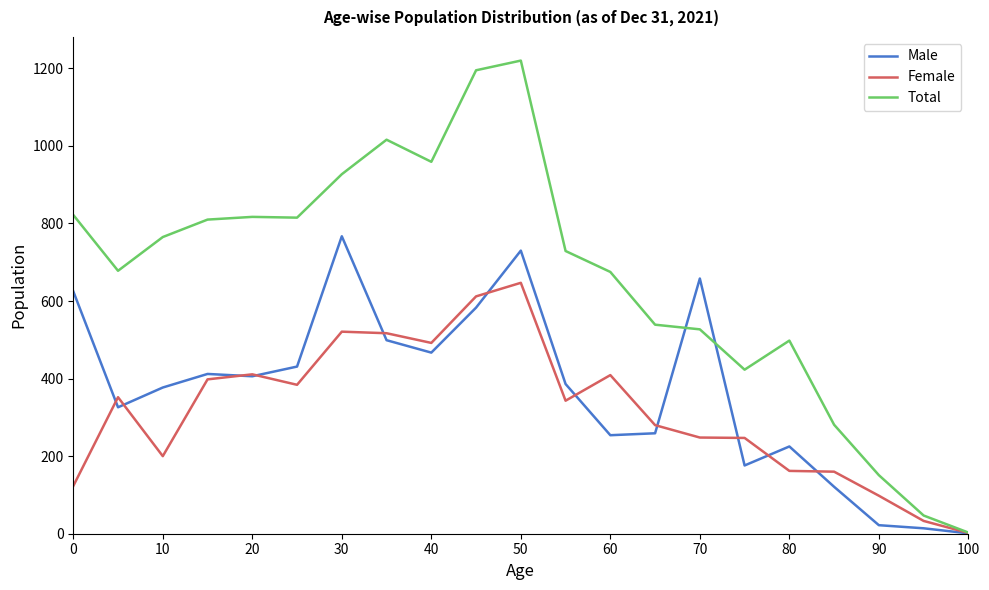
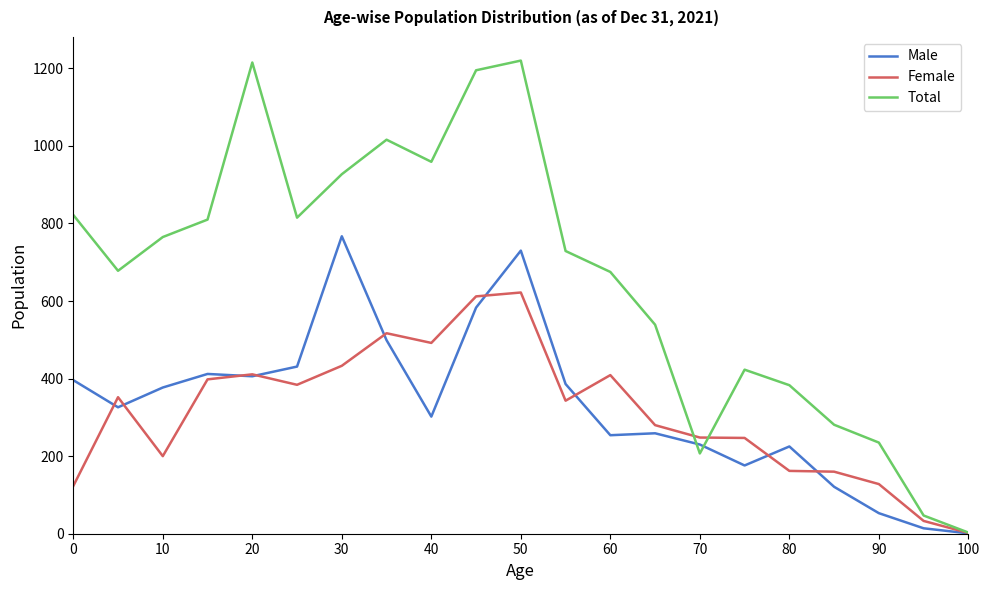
Male, 0: 630 -> 400
Total, 20: 820 -> 1220
Female, 30: 520 -> 430
Male, 40: 470 -> 300
Female, 50: 650 -> 620
Male, 70: 660 -> 230
Total, 70: 530 -> 210
Total, 80: 500 -> 380
Male, 90: 20 -> 50
Female, 90: 100 -> 130
Total, 90: 150 -> 240
